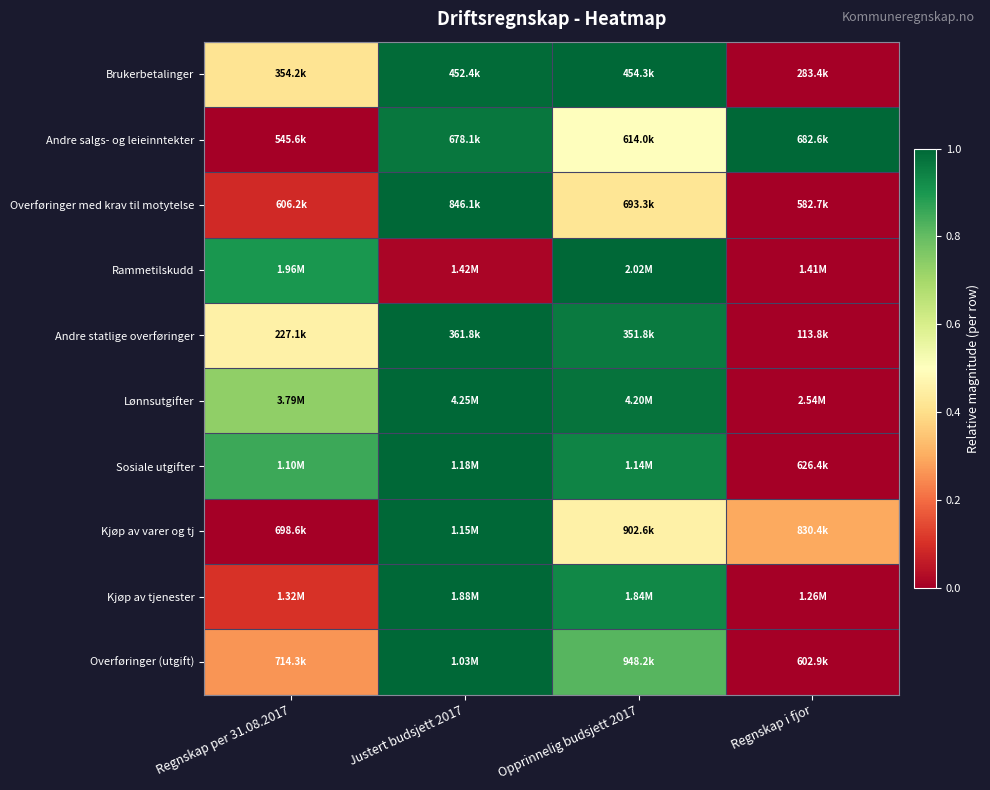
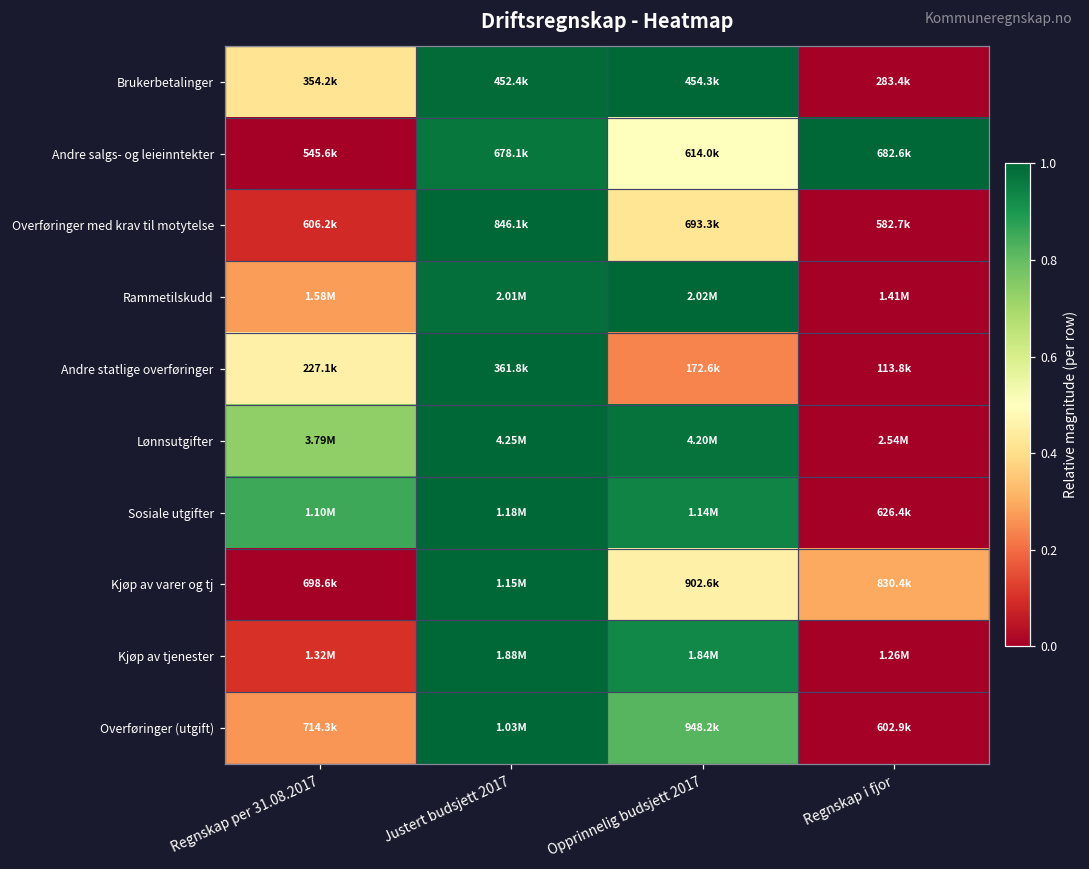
Rammetilskudd, Regnskap per 31.08.2017: 1.96M -> 1.58M
Rammetilskudd, Justert budsjett 2017: 1.42M -> 2.01M
Andre statlige overføringer, Opprinnelig budsjett 2017: 351.8k -> 172.6k
